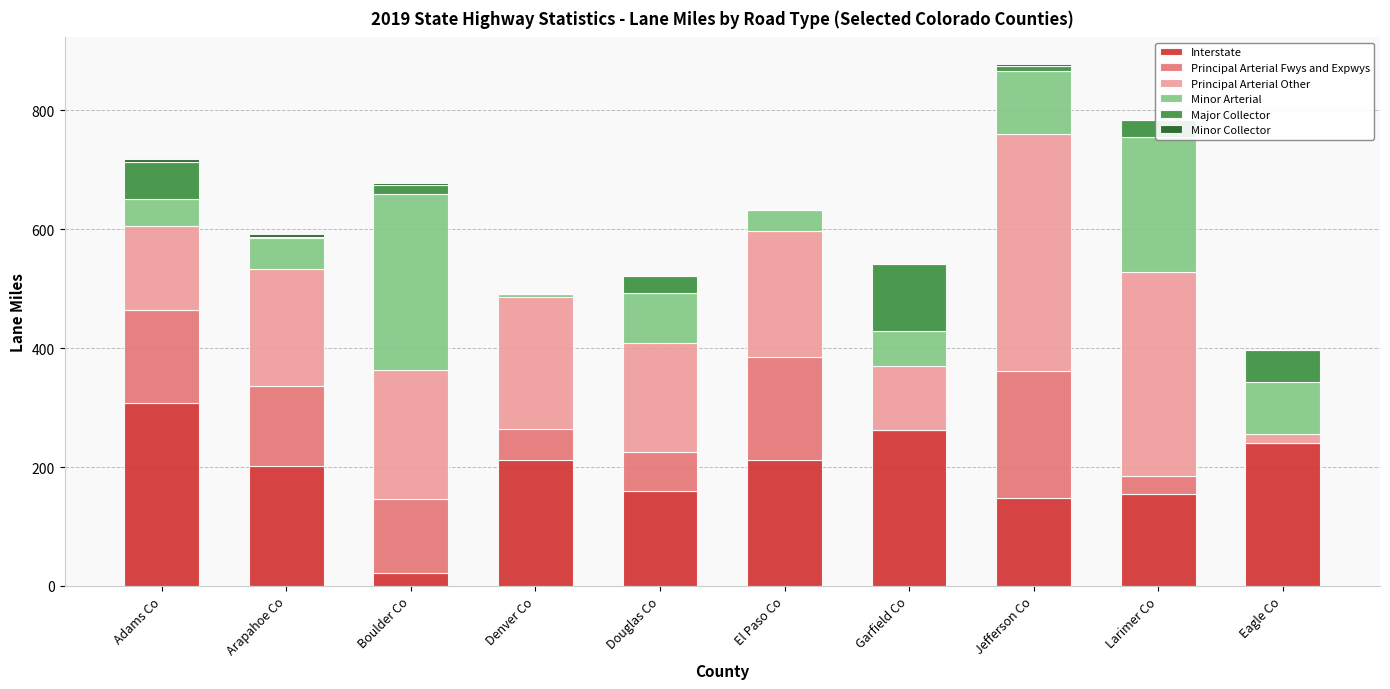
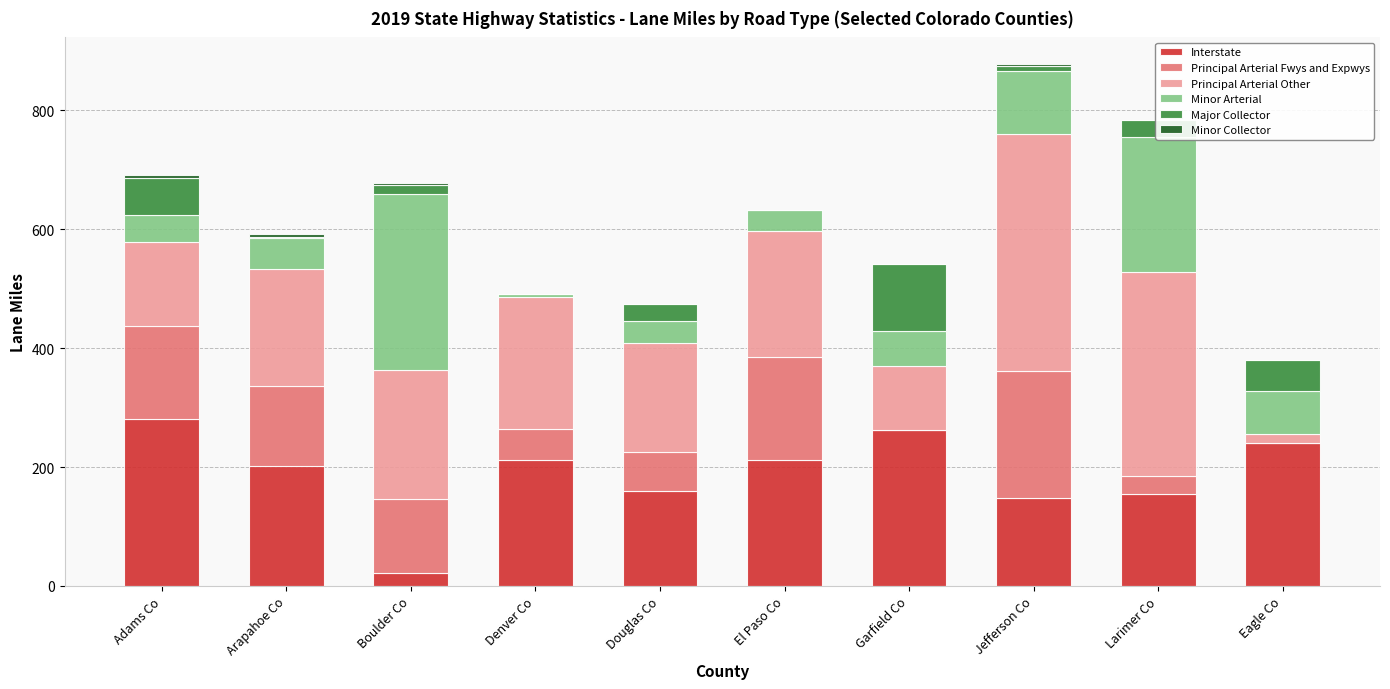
Interstate, Adams Co: 310 -> 280
Minor Arterial, Douglas Co: 80 -> 40
Minor Arterial, Eagle Co: 90 -> 70
